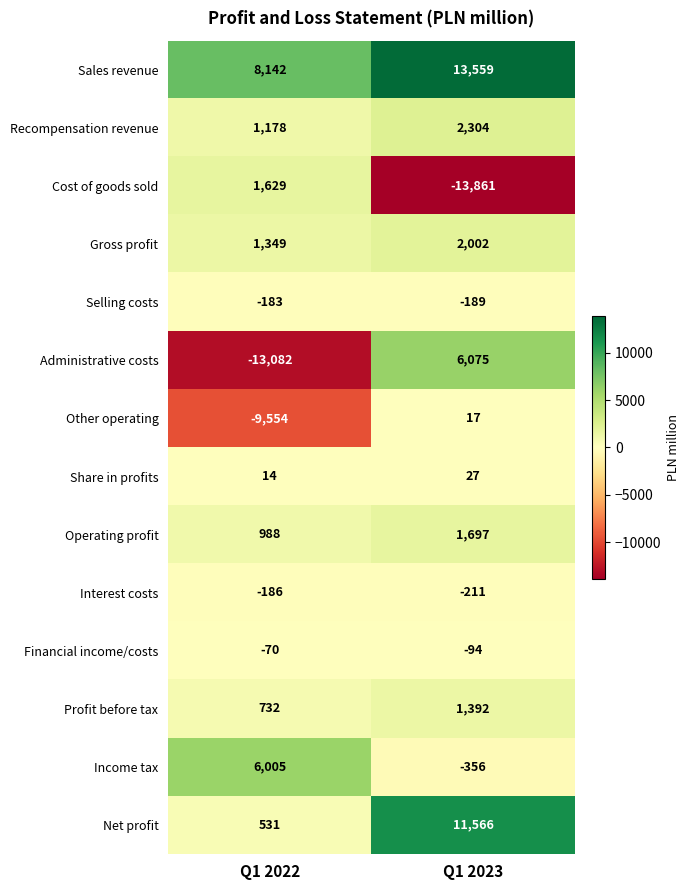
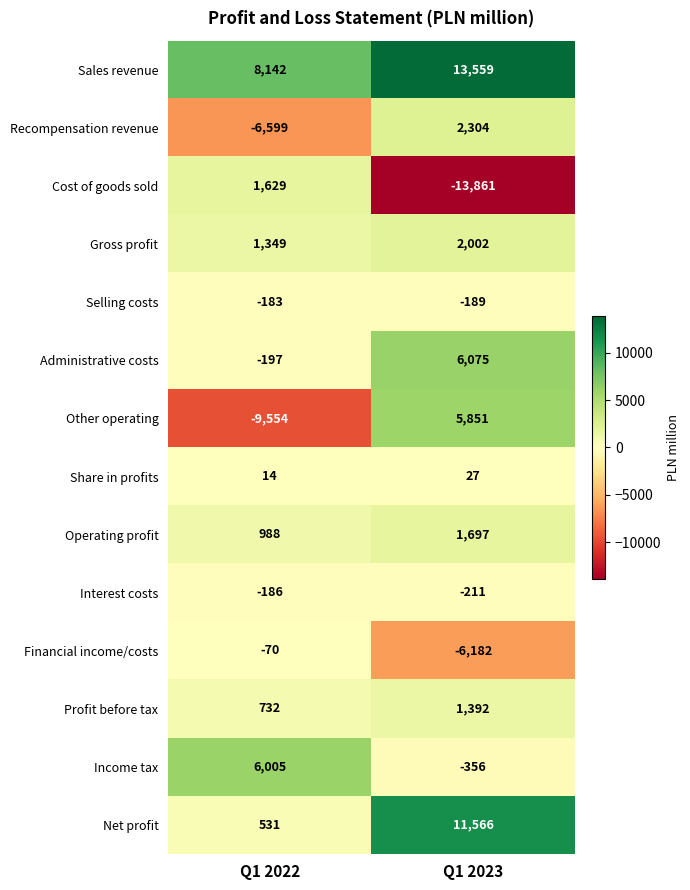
Recompensation revenue, Q1 2022: 1,178 -> -6,599
Administrative costs, Q1 2022: -13,082 -> -197
Other operating, Q1 2023: 17 -> 5,851
Financial income/costs, Q1 2023: -94 -> -6,182
